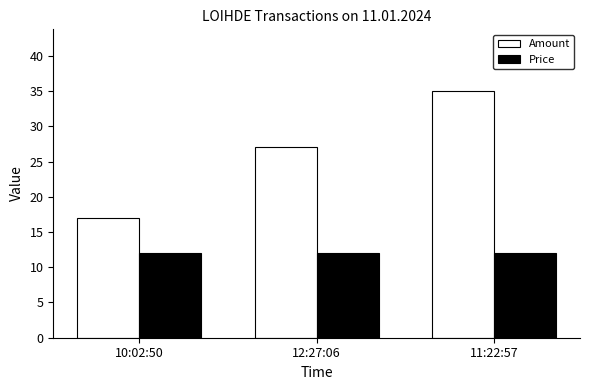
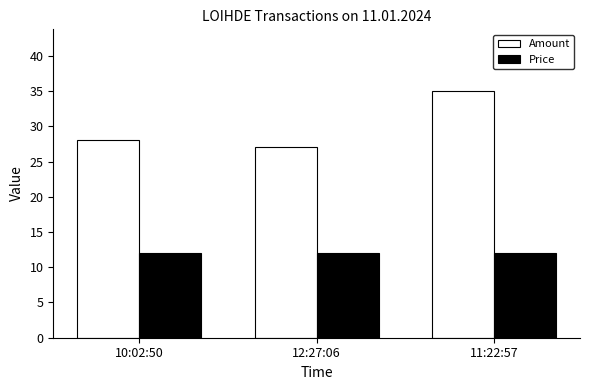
Amount, 10:02:50: 17 -> 28
